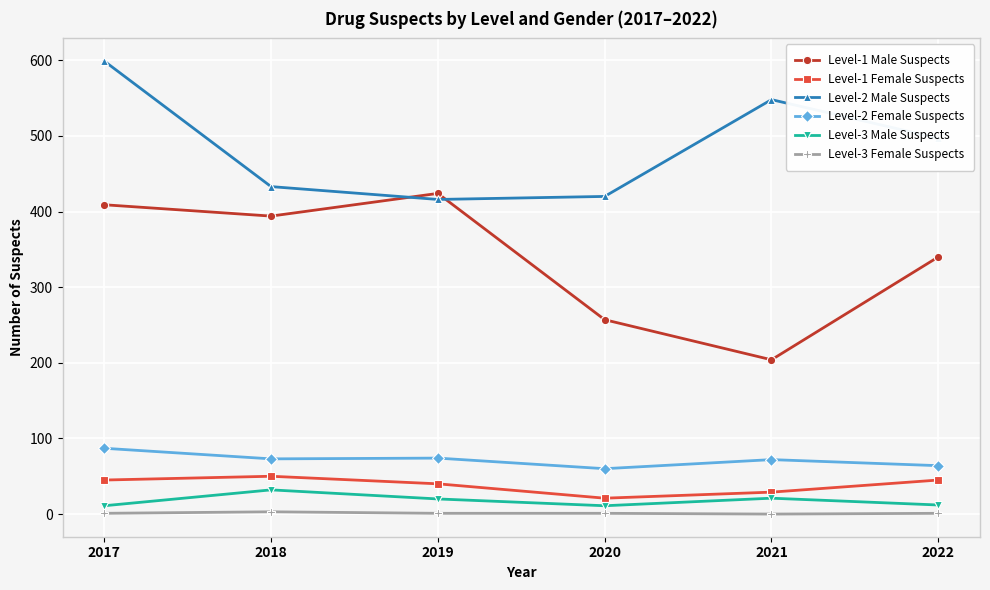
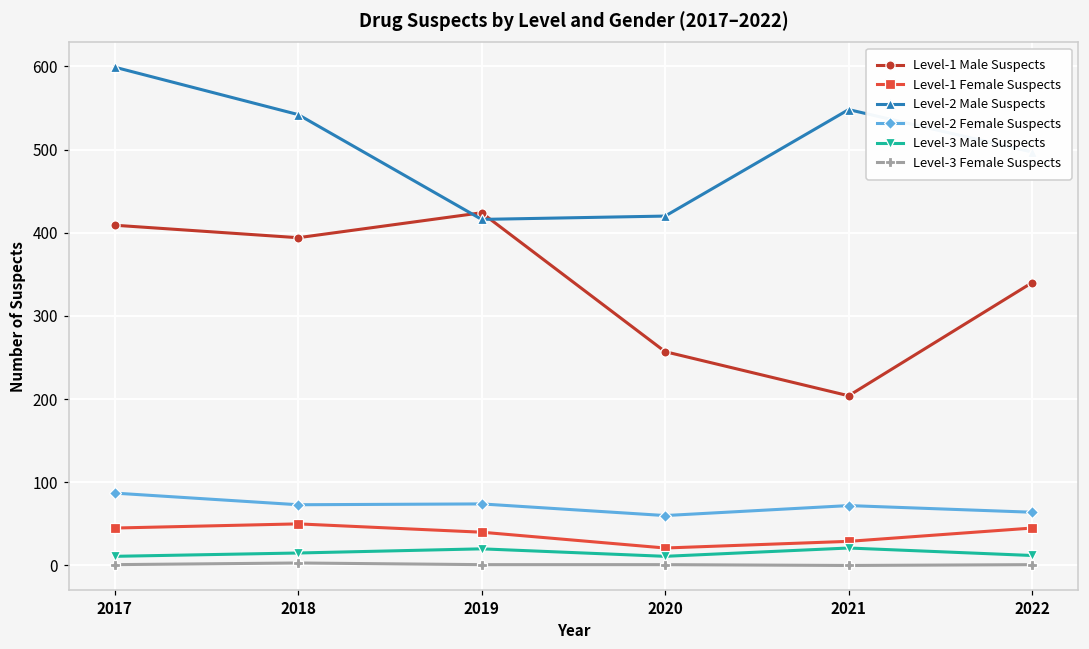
Level-2 Male Suspects, 2018: 430 -> 540
Level-3 Male Suspects, 2018: 30 -> 20
